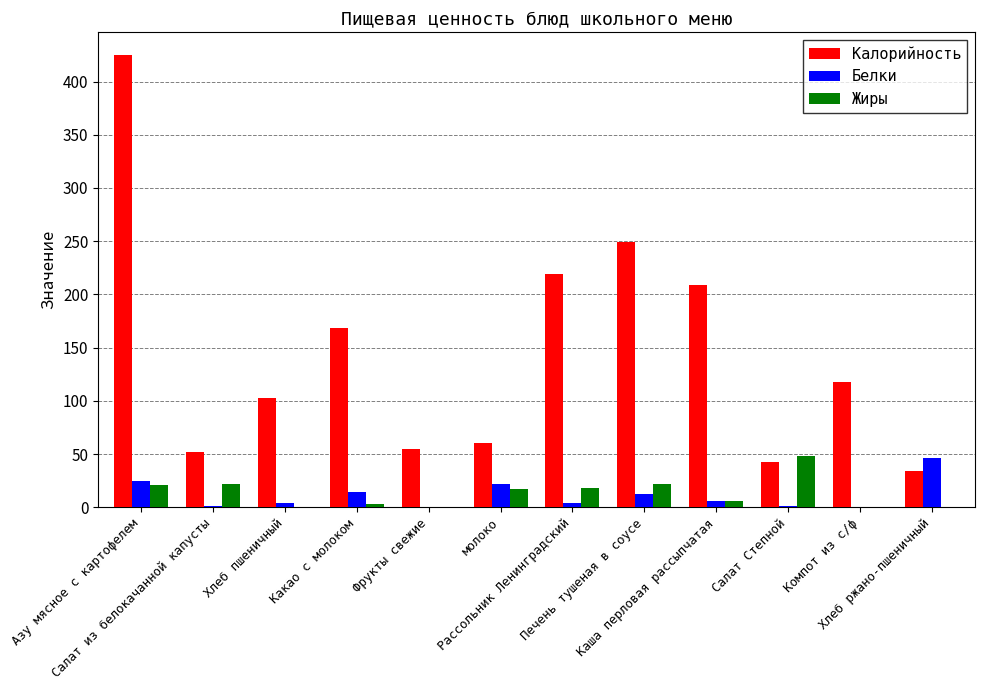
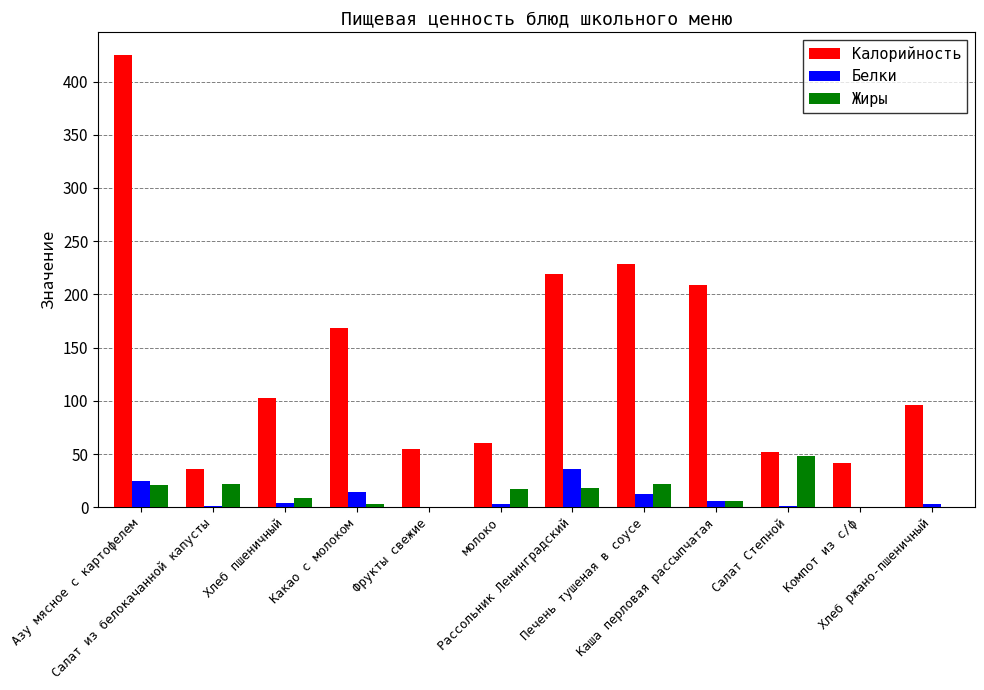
Калорийность, Салат из белокачанной капусты: 52 -> 36
Жиры, Хлеб пшеничный: 1 -> 8
Белки, молоко: 22 -> 3
Белки, Рассольник Ленинградский: 4 -> 36
Калорийность, Печень тушеная в соусе: 249 -> 229
Калорийность, Салат Степной: 43 -> 52
Калорийность, Компот из с/ф: 118 -> 42
Калорийность, Хлеб ржано-пшеничный: 34 -> 97
Белки, Хлеб ржано-пшеничный: 47 -> 4
